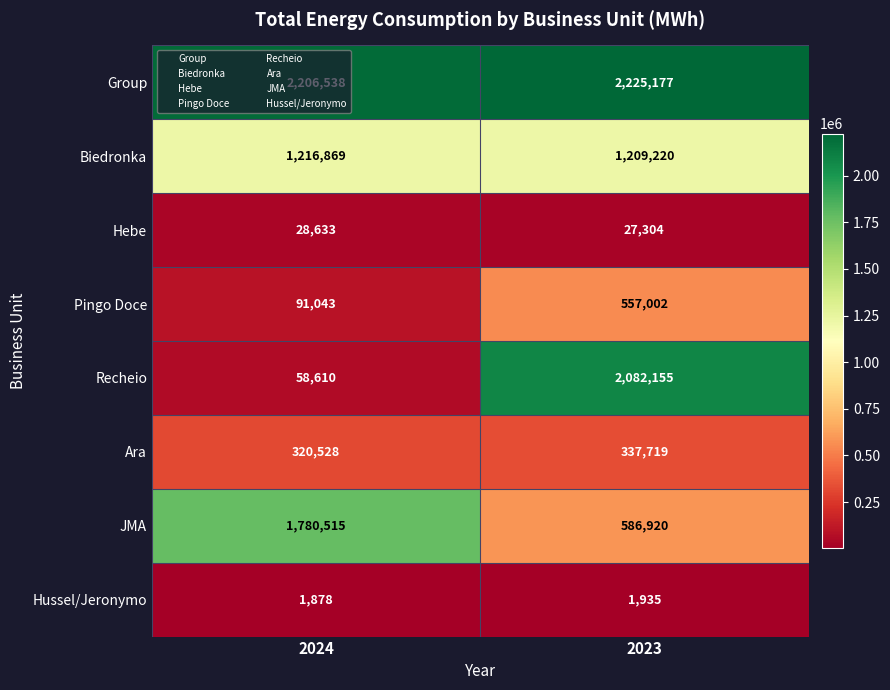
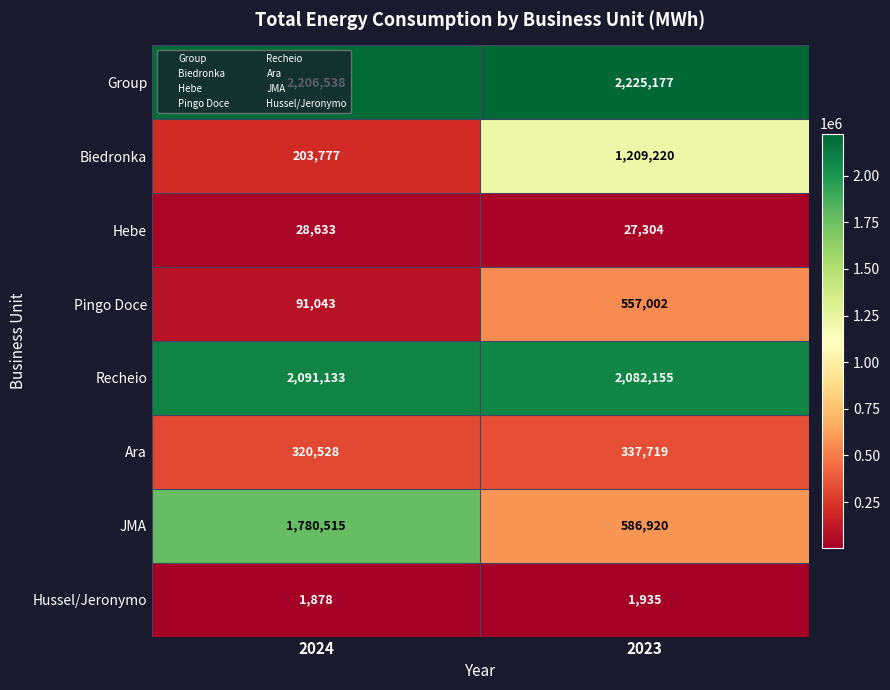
Biedronka, 2024: 1,216,869 -> 203,777
Recheio, 2024: 58,610 -> 2,091,133
